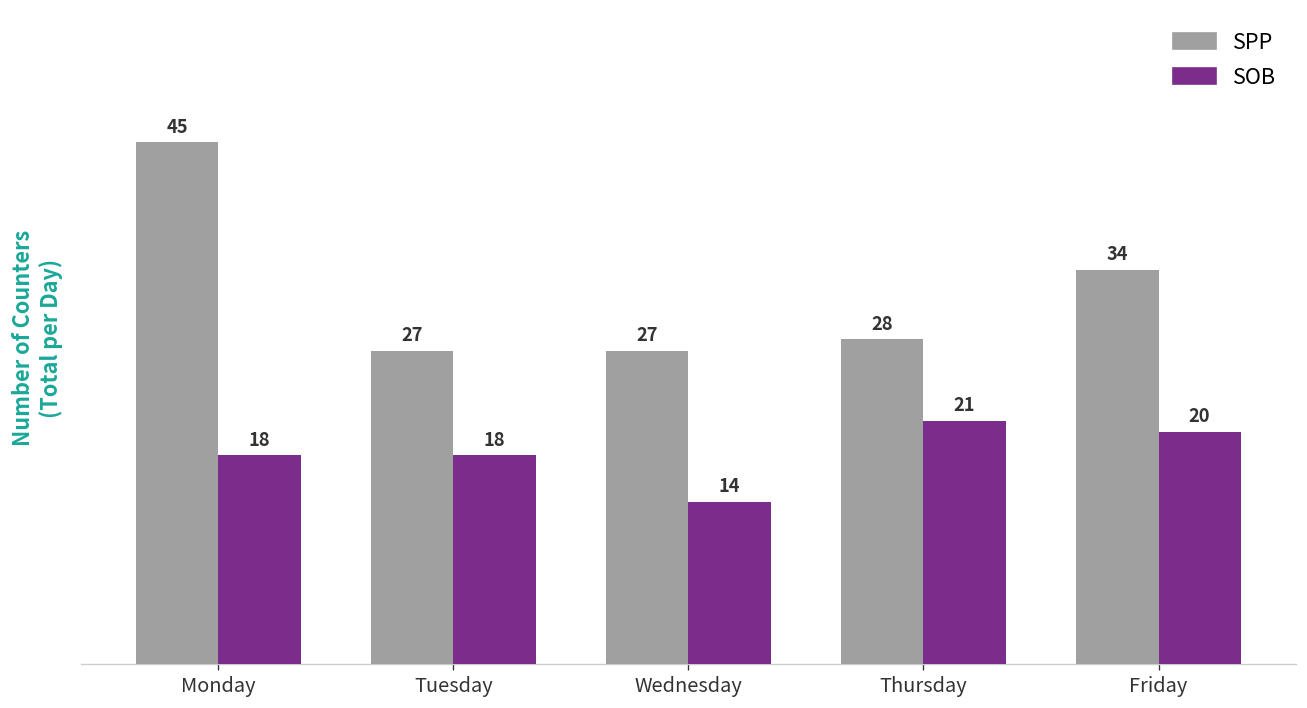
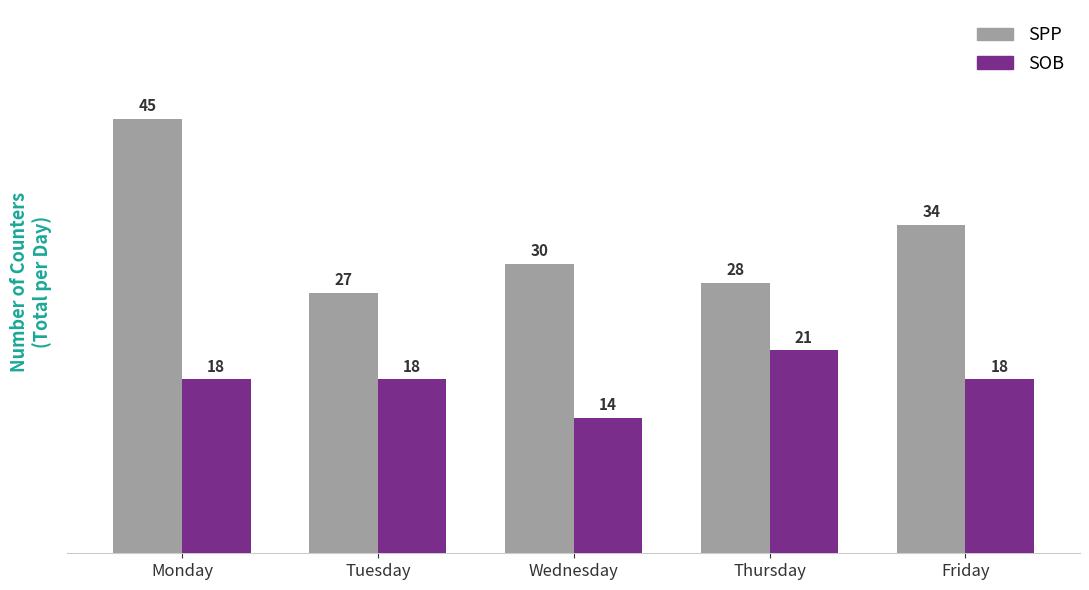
SPP, Wednesday: 27 -> 30
SOB, Friday: 20 -> 18
